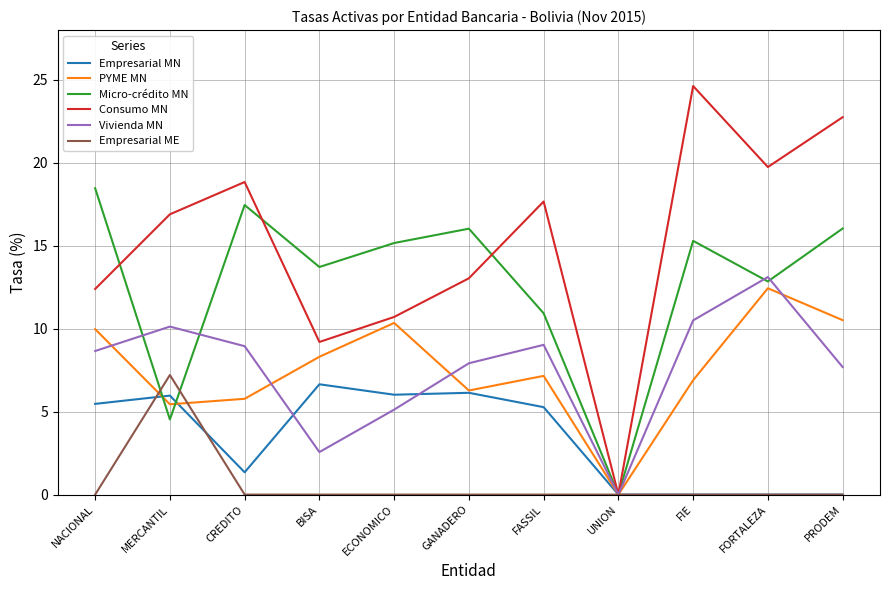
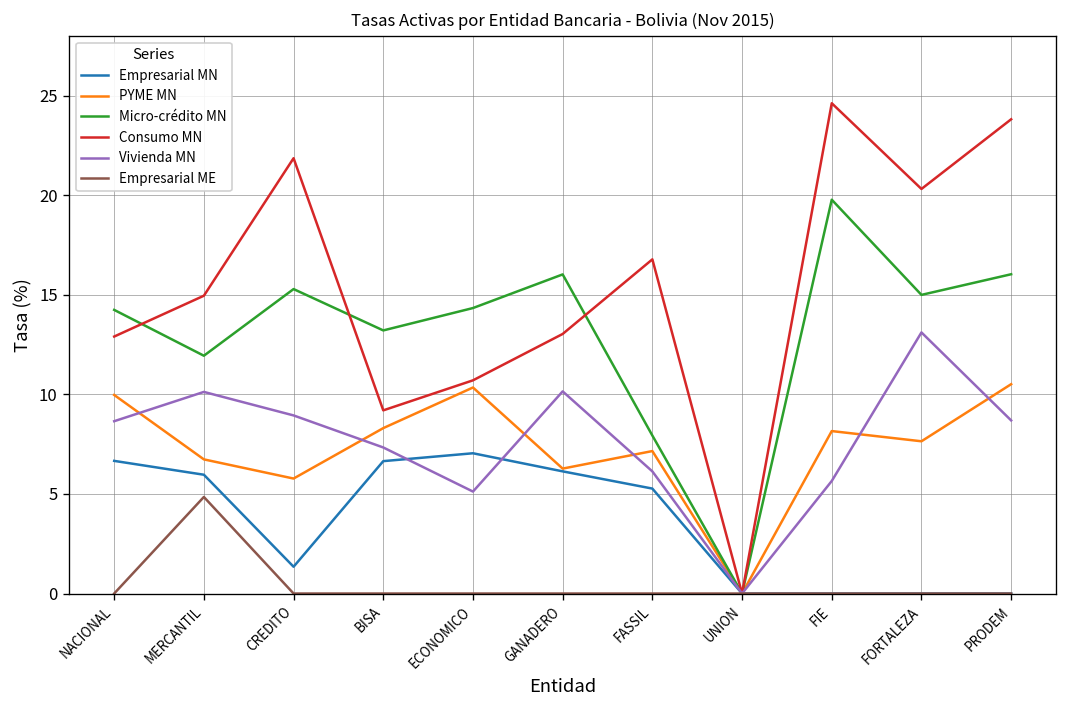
Empresarial MN, NACIONAL: 5.5 -> 6.7
Micro-crédito MN, NACIONAL: 18.5 -> 14.2
Consumo MN, NACIONAL: 12.4 -> 12.9
PYME MN, MERCANTIL: 5.4 -> 6.7
Micro-crédito MN, MERCANTIL: 4.5 -> 11.9
Consumo MN, MERCANTIL: 16.9 -> 15.0
Empresarial ME, MERCANTIL: 7.2 -> 4.9
Micro-crédito MN, CREDITO: 17.5 -> 15.3
Consumo MN, CREDITO: 18.8 -> 21.9
Micro-crédito MN, BISA: 13.7 -> 13.2
Vivienda MN, BISA: 2.6 -> 7.3
Empresarial MN, ECONOMICO: 6.0 -> 7.0
Micro-crédito MN, ECONOMICO: 15.2 -> 14.3
Vivienda MN, GANADERO: 7.9 -> 10.2
Micro-crédito MN, FASSIL: 10.9 -> 7.9
Consumo MN, FASSIL: 17.7 -> 16.8
Vivienda MN, FASSIL: 9.0 -> 6.1
PYME MN, FIE: 6.9 -> 8.2
Micro-crédito MN, FIE: 15.3 -> 19.8
Vivienda MN, FIE: 10.5 -> 5.7
PYME MN, FORTALEZA: 12.4 -> 7.6
Micro-crédito MN, FORTALEZA: 12.8 -> 15.0
Consumo MN, FORTALEZA: 19.7 -> 20.3
Consumo MN, PRODEM: 22.7 -> 23.8
Vivienda MN, PRODEM: 7.7 -> 8.7
